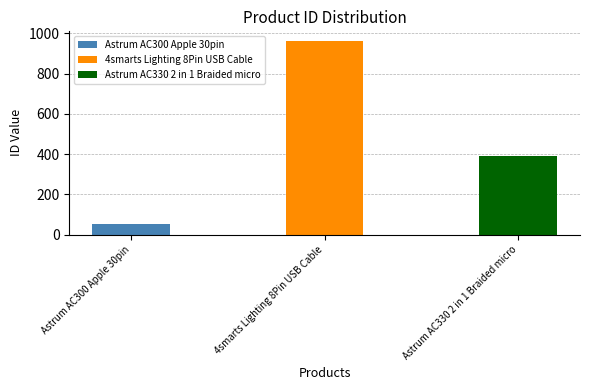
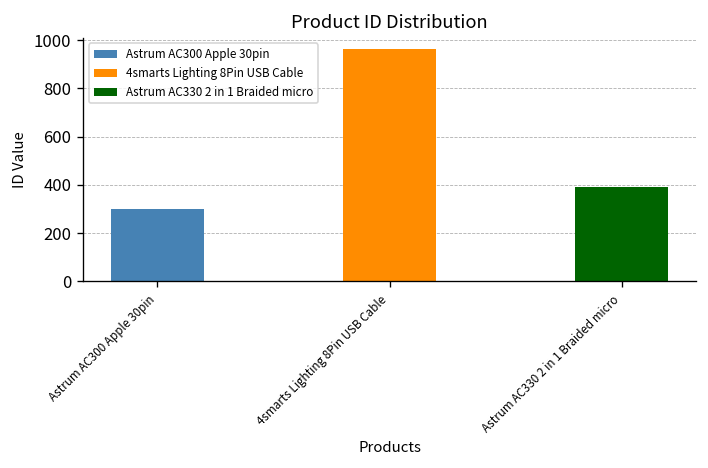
Astrum AC300 Apple 30pin: 50 -> 300
